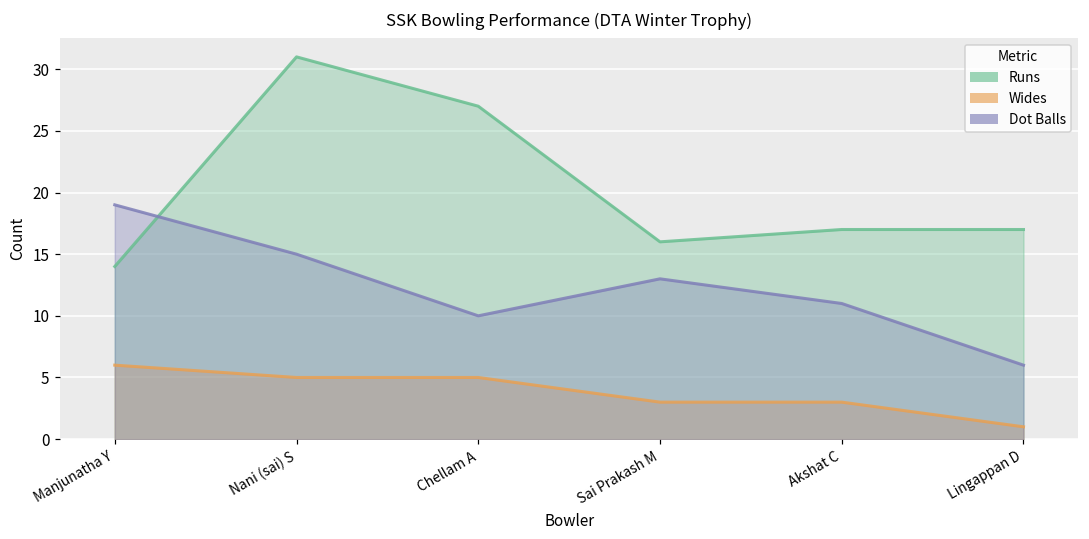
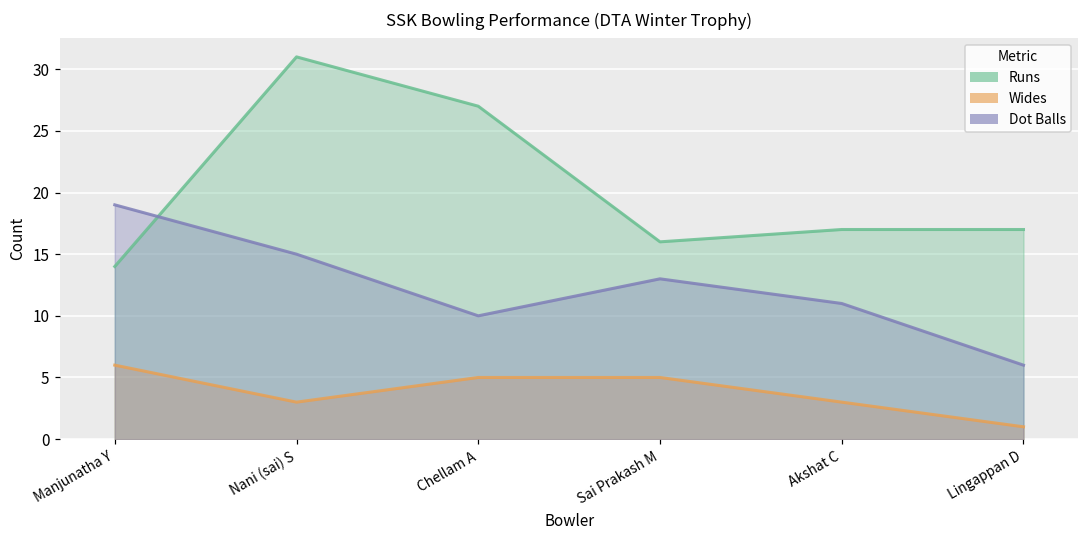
Wides, Nani (sai) S: 5 -> 3
Wides, Sai Prakash M: 3 -> 5
